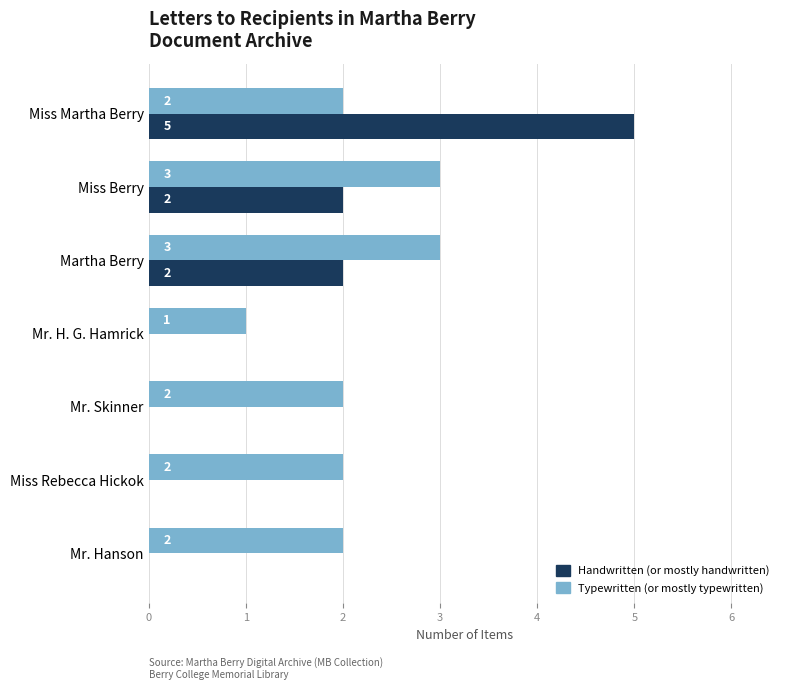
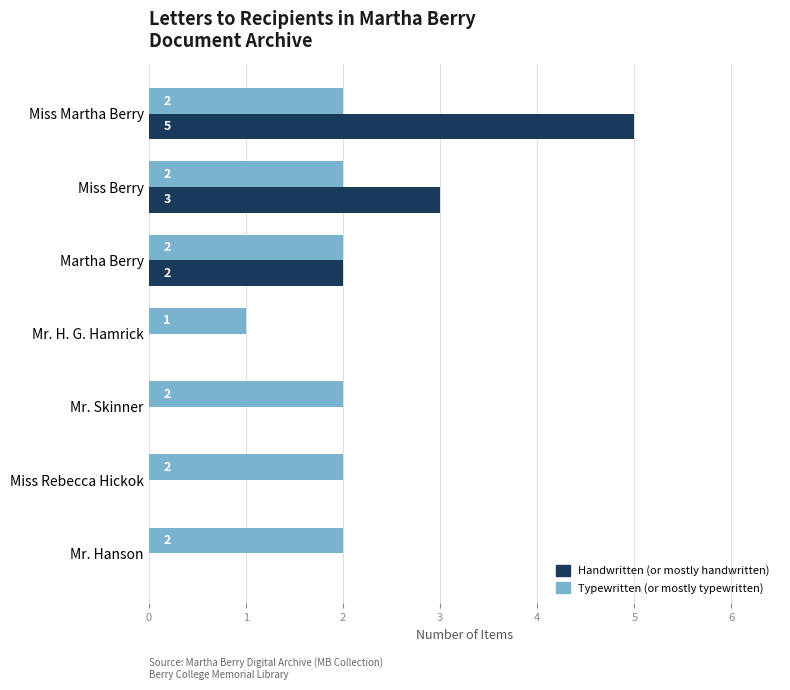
Typewritten (or mostly typewritten), Miss Berry: 3 -> 2
Handwritten (or mostly handwritten), Miss Berry: 2 -> 3
Typewritten (or mostly typewritten), Martha Berry: 3 -> 2
